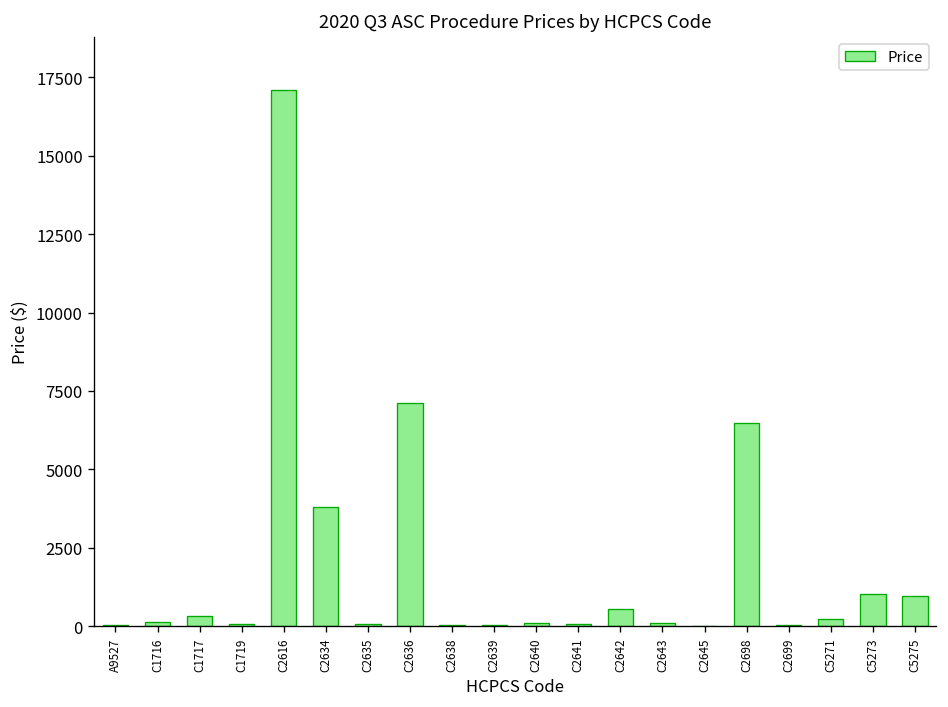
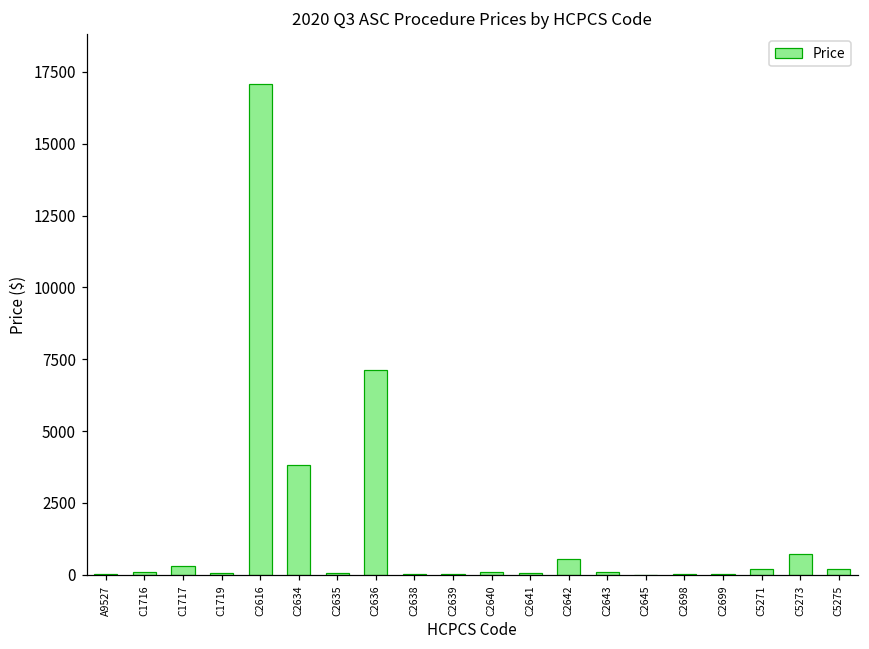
C2698: 6500 -> 0
C5273: 1000 -> 700
C5275: 1000 -> 200
